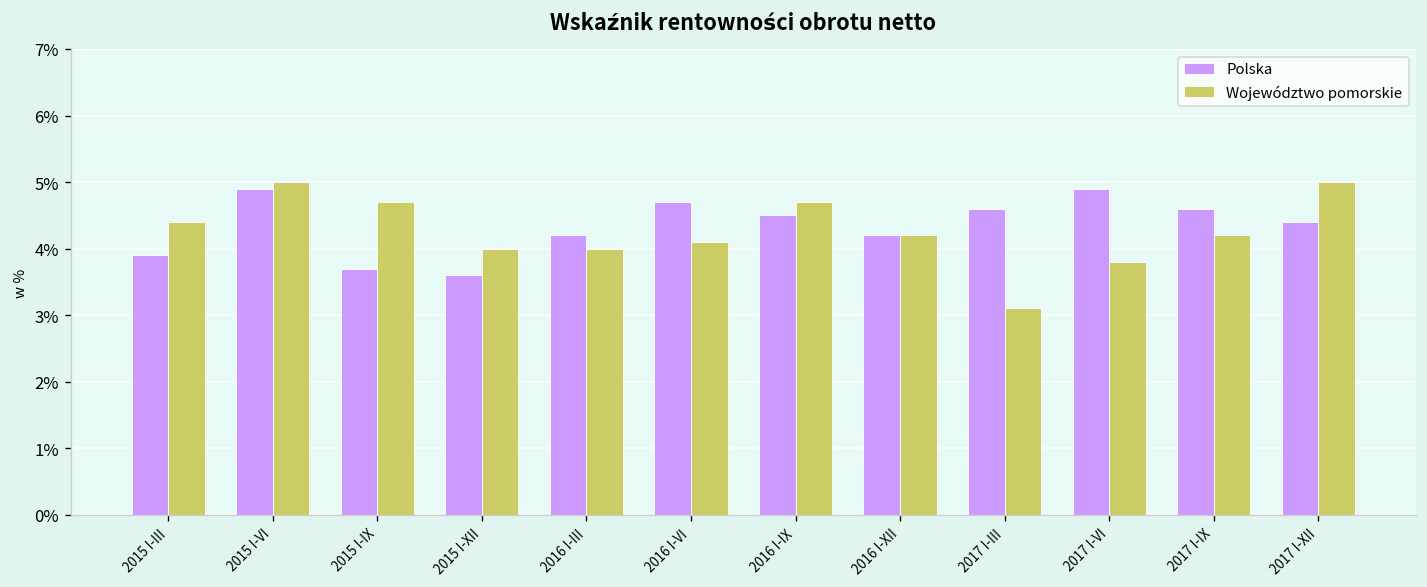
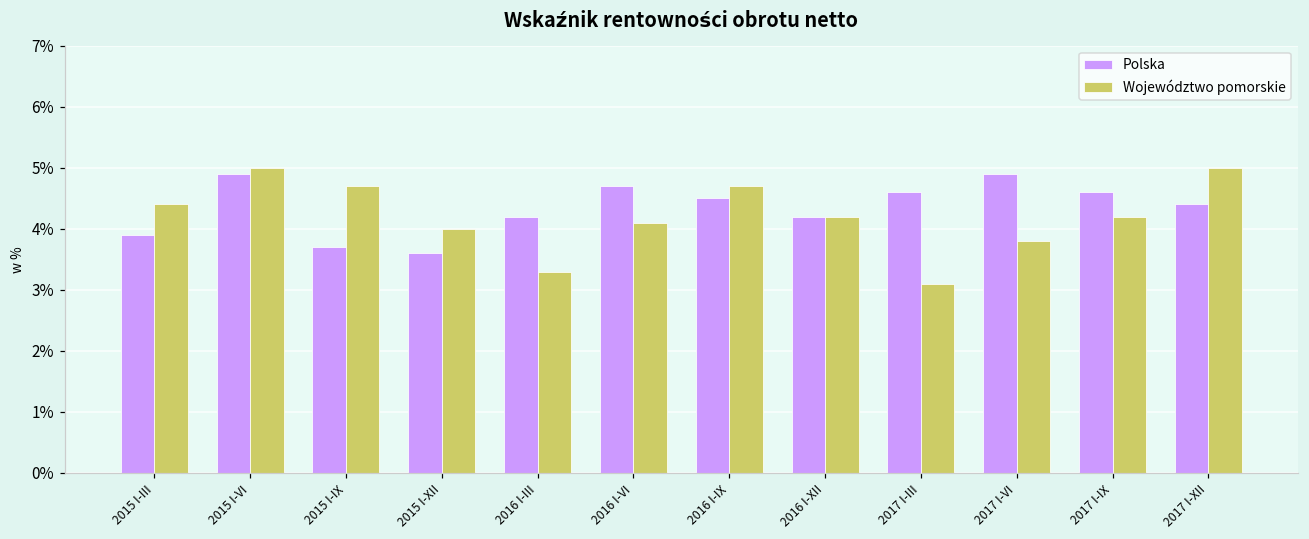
Województwo pomorskie, 2016 I-III: 4.0% -> 3.3%
